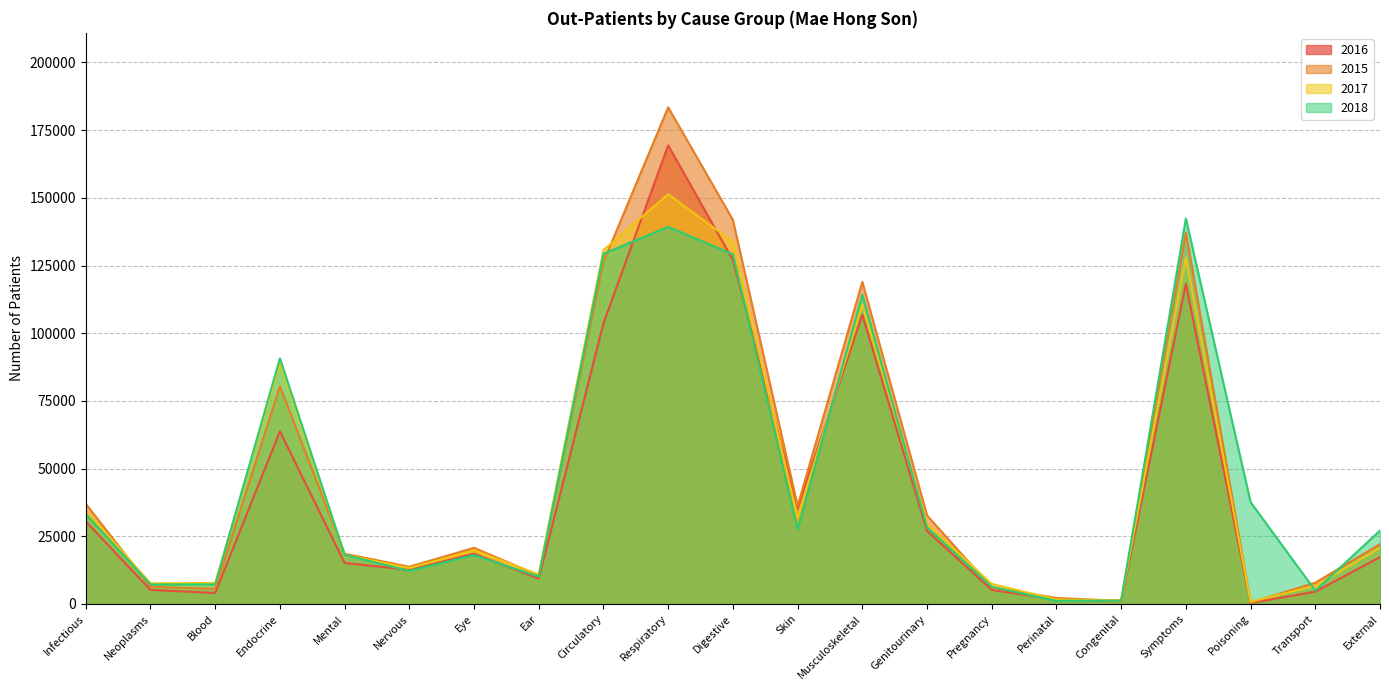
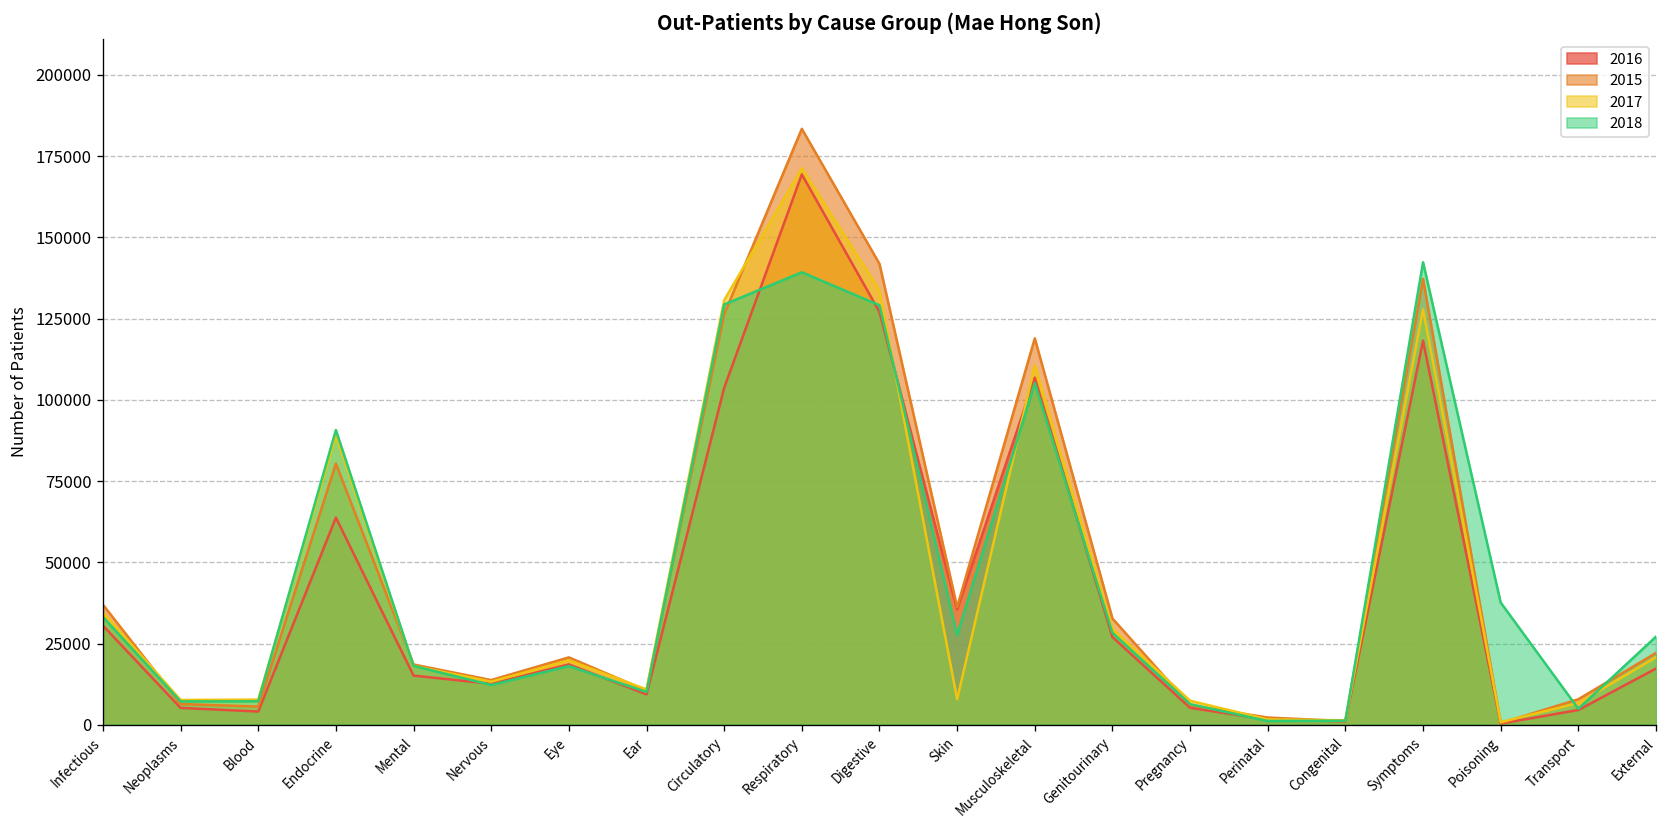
2017, Respiratory: 151000 -> 171000
2017, Skin: 32000 -> 8000
2018, Musculoskeletal: 114000 -> 105000
